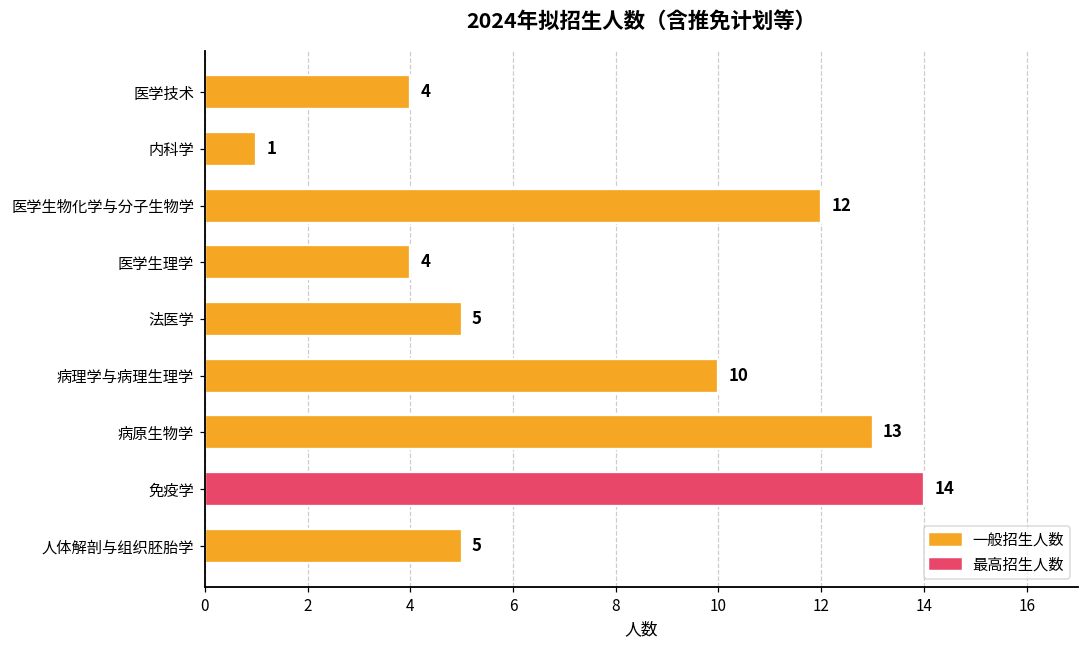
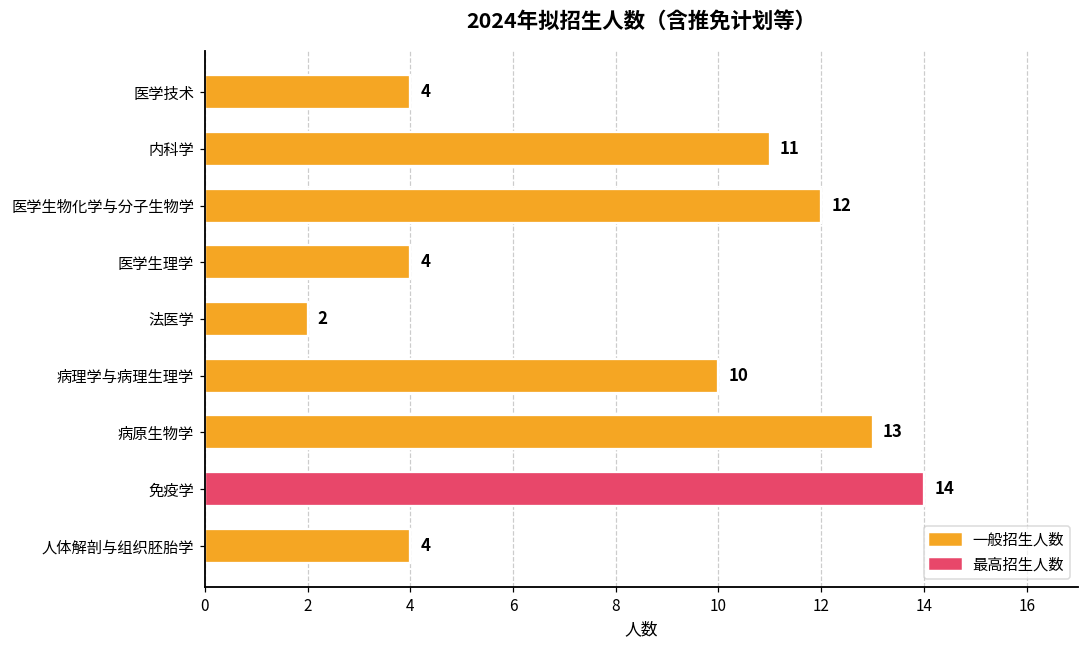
内科学: 1 -> 11
法医学: 5 -> 2
人体解剖与组织胚胎学: 5 -> 4
